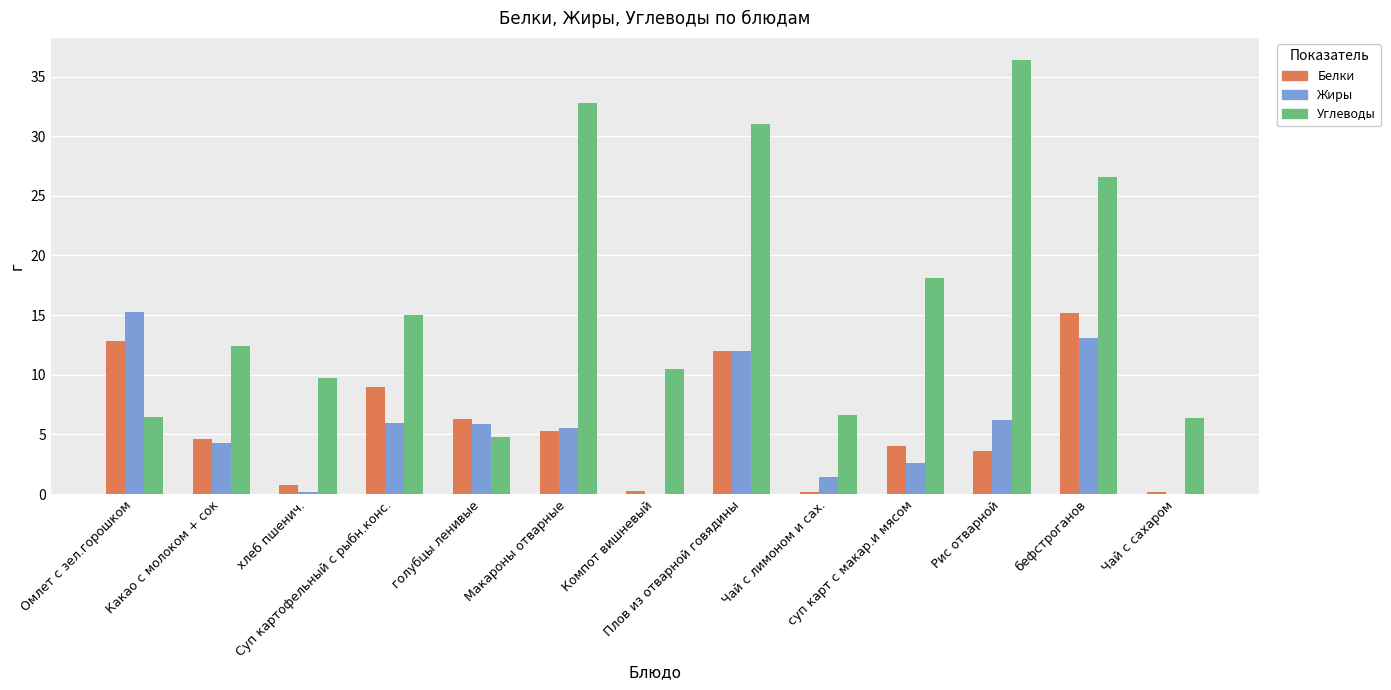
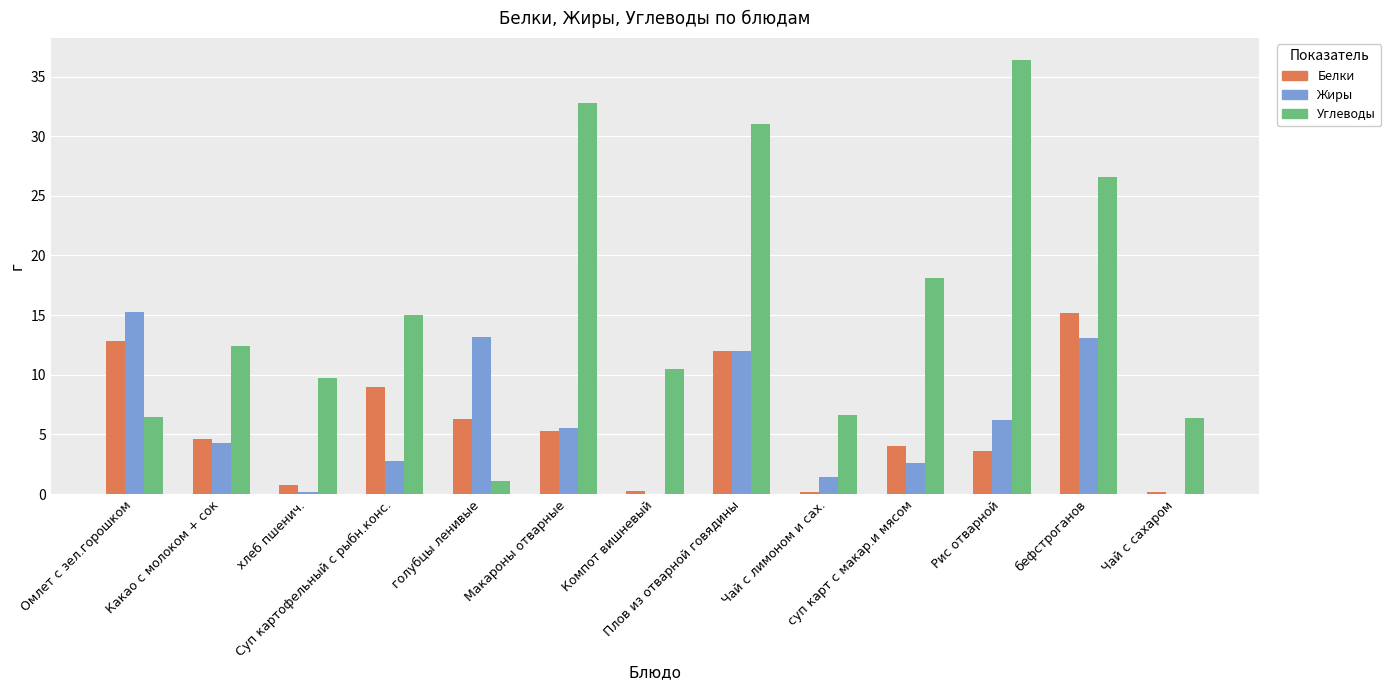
Жиры, Суп картофельный с рыбн.конс.: 6.0 -> 2.8
Жиры, голубцы ленивые: 5.9 -> 13.2
Углеводы, голубцы ленивые: 4.8 -> 1.1
